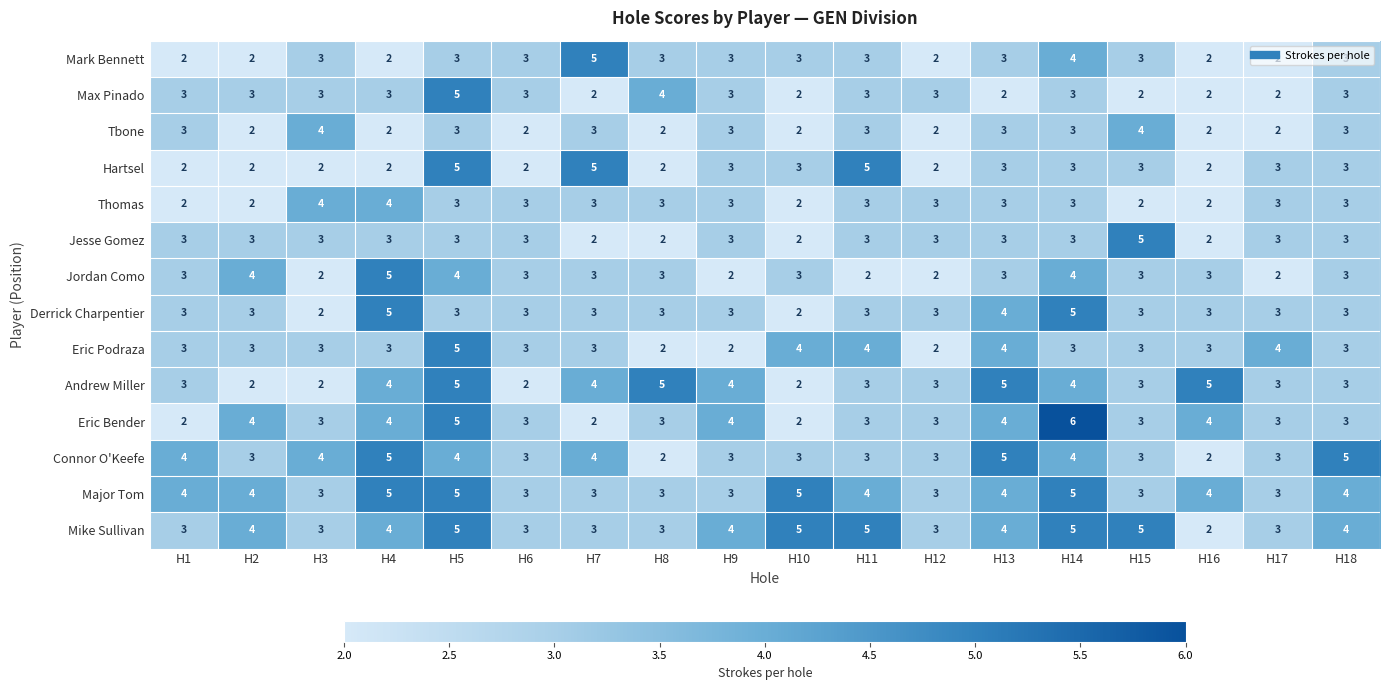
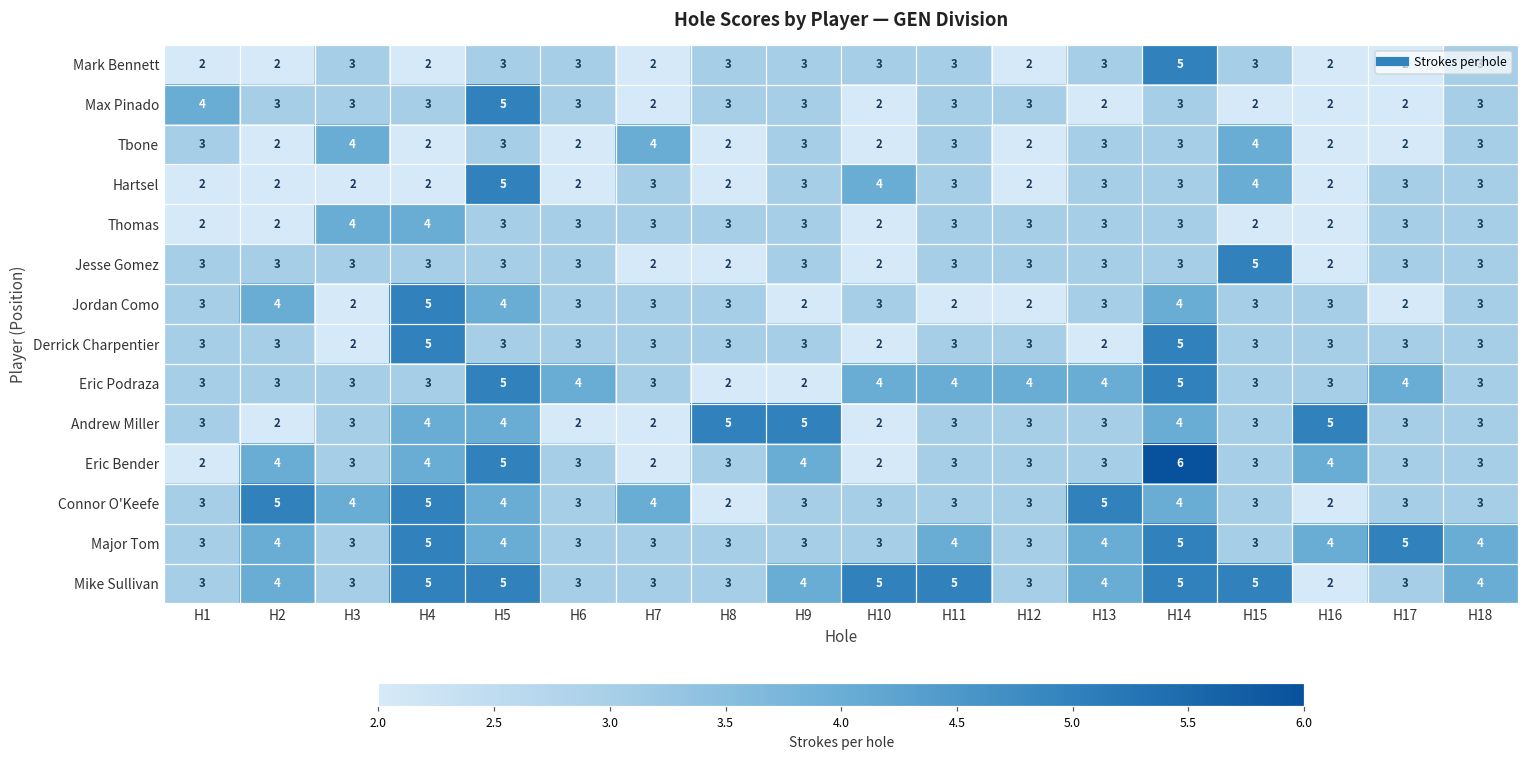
Mark Bennett, H7: 5 -> 2
Mark Bennett, H14: 4 -> 5
Max Pinado, H1: 3 -> 4
Max Pinado, H8: 4 -> 3
Tbone, H7: 3 -> 4
Hartsel, H7: 5 -> 3
Hartsel, H10: 3 -> 4
Hartsel, H11: 5 -> 3
Hartsel, H15: 3 -> 4
Derrick Charpentier, H13: 4 -> 2
Eric Podraza, H6: 3 -> 4
Eric Podraza, H12: 2 -> 4
Eric Podraza, H14: 3 -> 5
Andrew Miller, H3: 2 -> 3
Andrew Miller, H5: 5 -> 4
Andrew Miller, H7: 4 -> 2
Andrew Miller, H9: 4 -> 5
Andrew Miller, H13: 5 -> 3
Eric Bender, H13: 4 -> 3
Connor O'Keefe, H1: 4 -> 3
Connor O'Keefe, H2: 3 -> 5
Connor O'Keefe, H18: 5 -> 3
Major Tom, H1: 4 -> 3
Major Tom, H5: 5 -> 4
Major Tom, H10: 5 -> 3
Major Tom, H17: 3 -> 5
Mike Sullivan, H4: 4 -> 5
